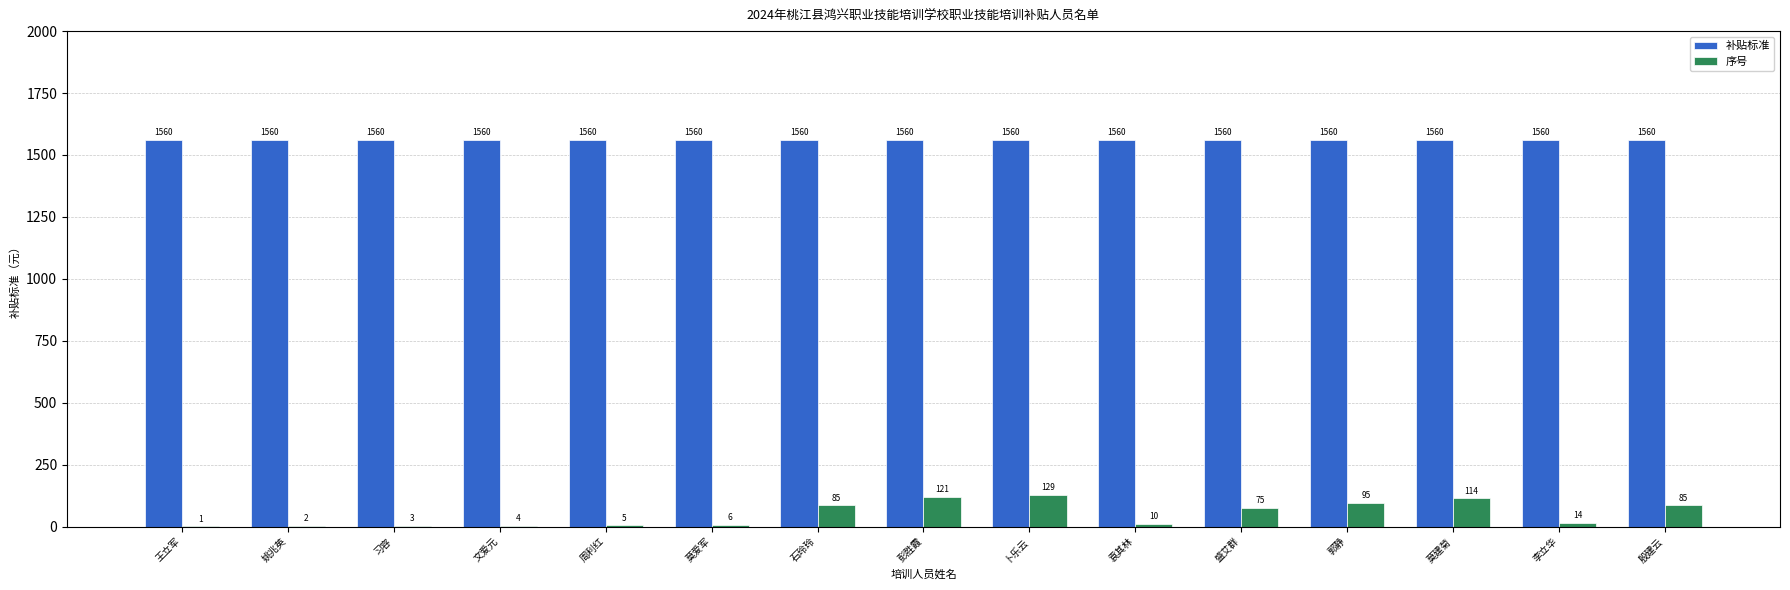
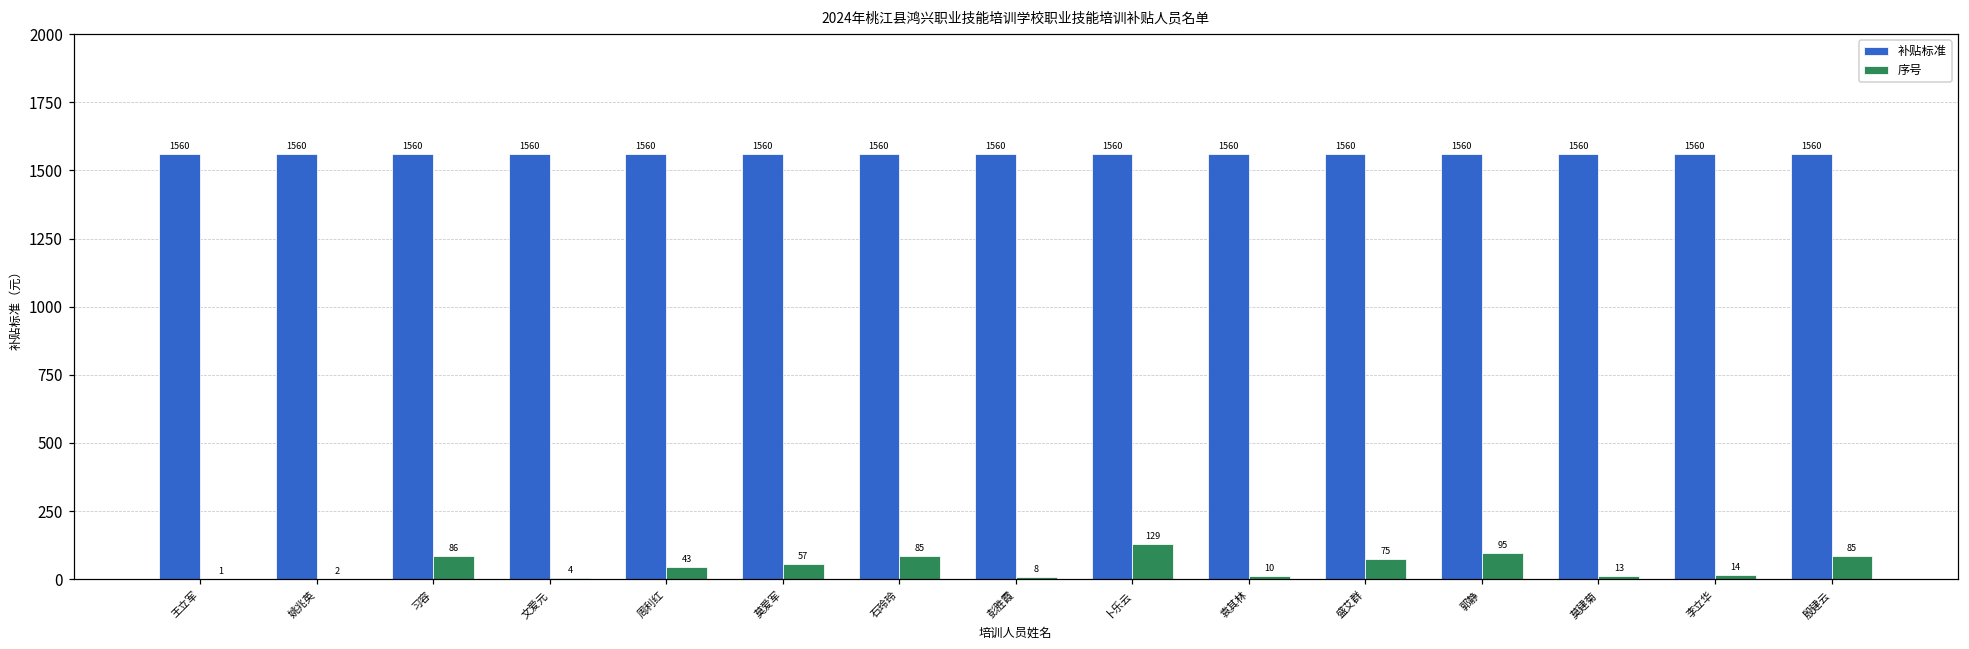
序号, 习容: 3 -> 86
序号, 周利红: 5 -> 43
序号, 莫爱军: 6 -> 57
序号, 彭胜霞: 121 -> 8
序号, 莫建菊: 114 -> 13
